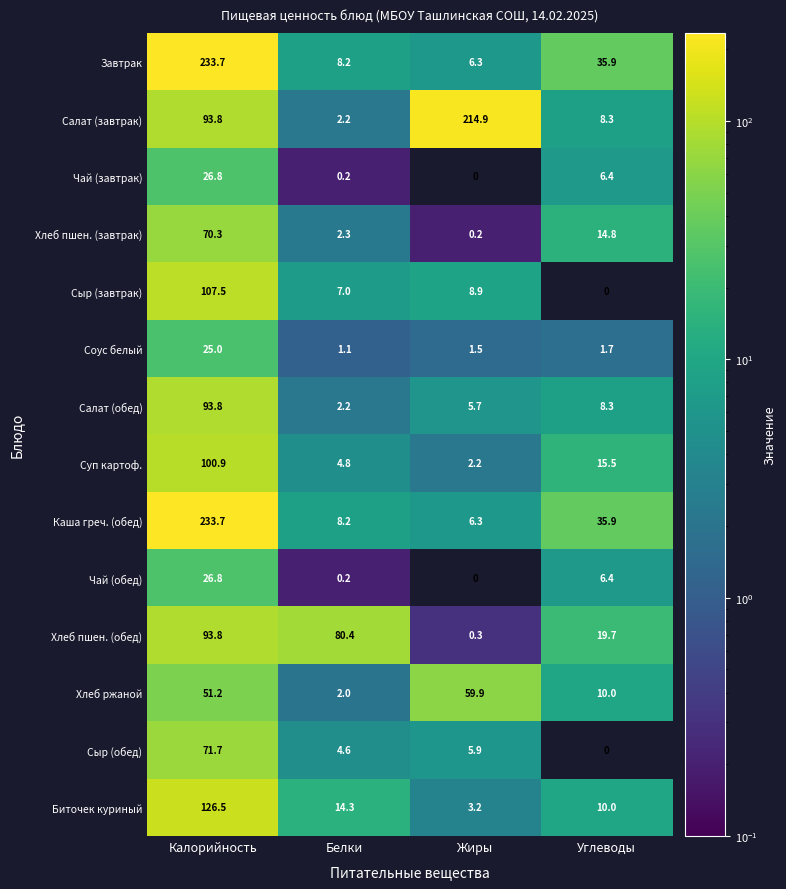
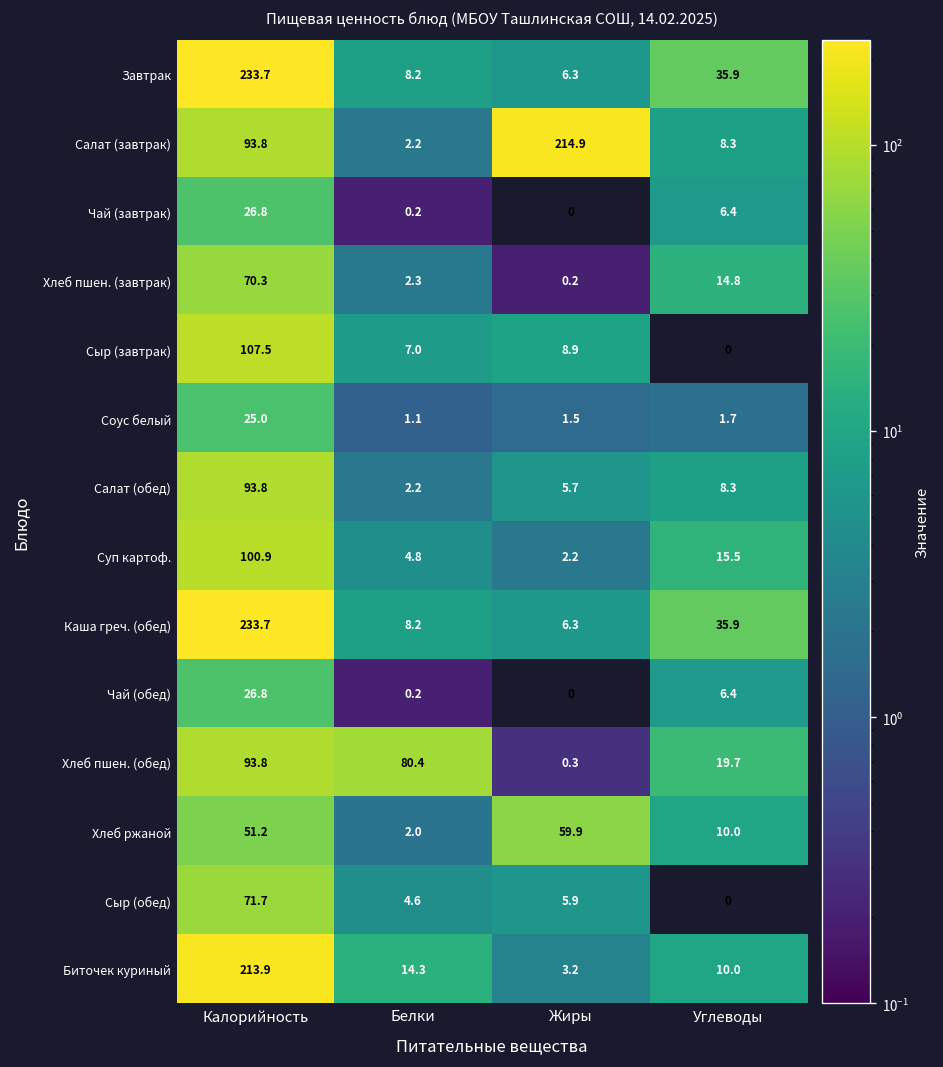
Биточек куриный, Калорийность: 126.5 -> 213.9
